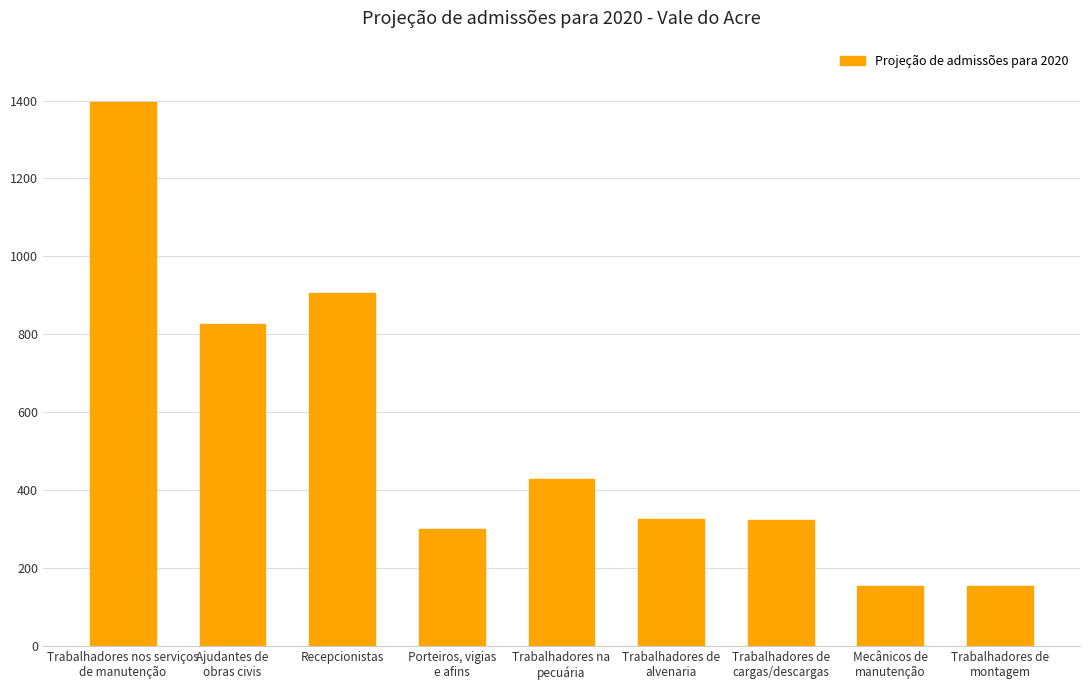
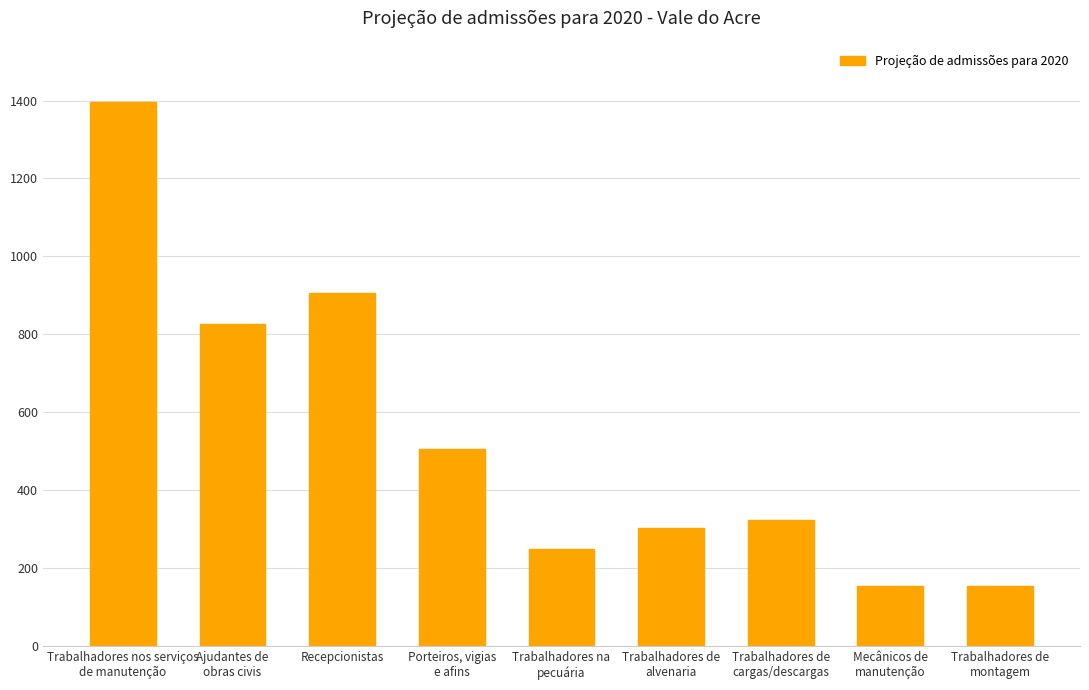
Porteiros, vigias e afins: 300 -> 500
Trabalhadores na pecuária: 430 -> 250
Trabalhadores de alvenaria: 330 -> 300
